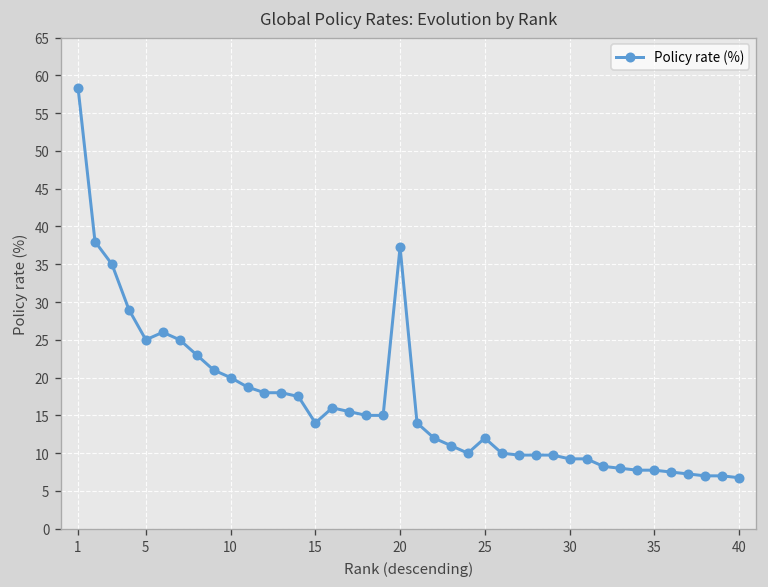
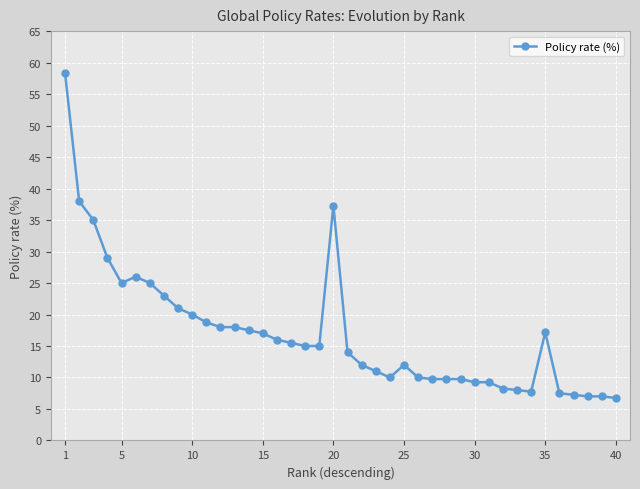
15: 14 -> 17
35: 8 -> 17
